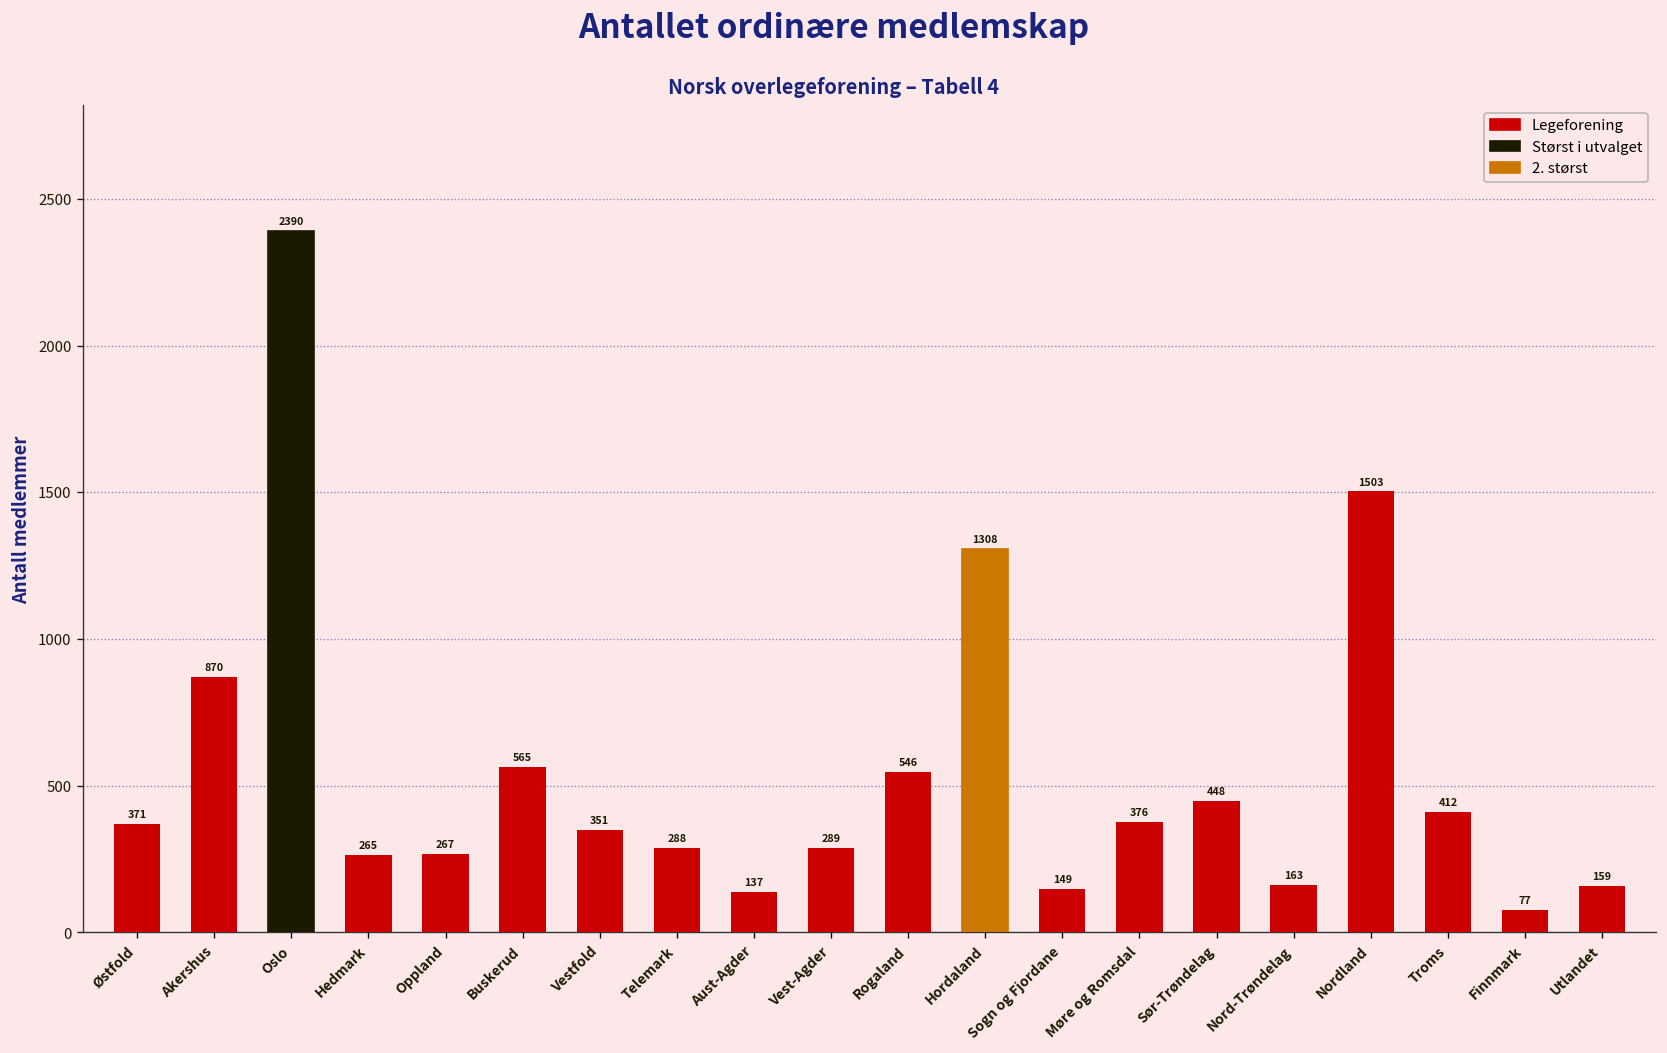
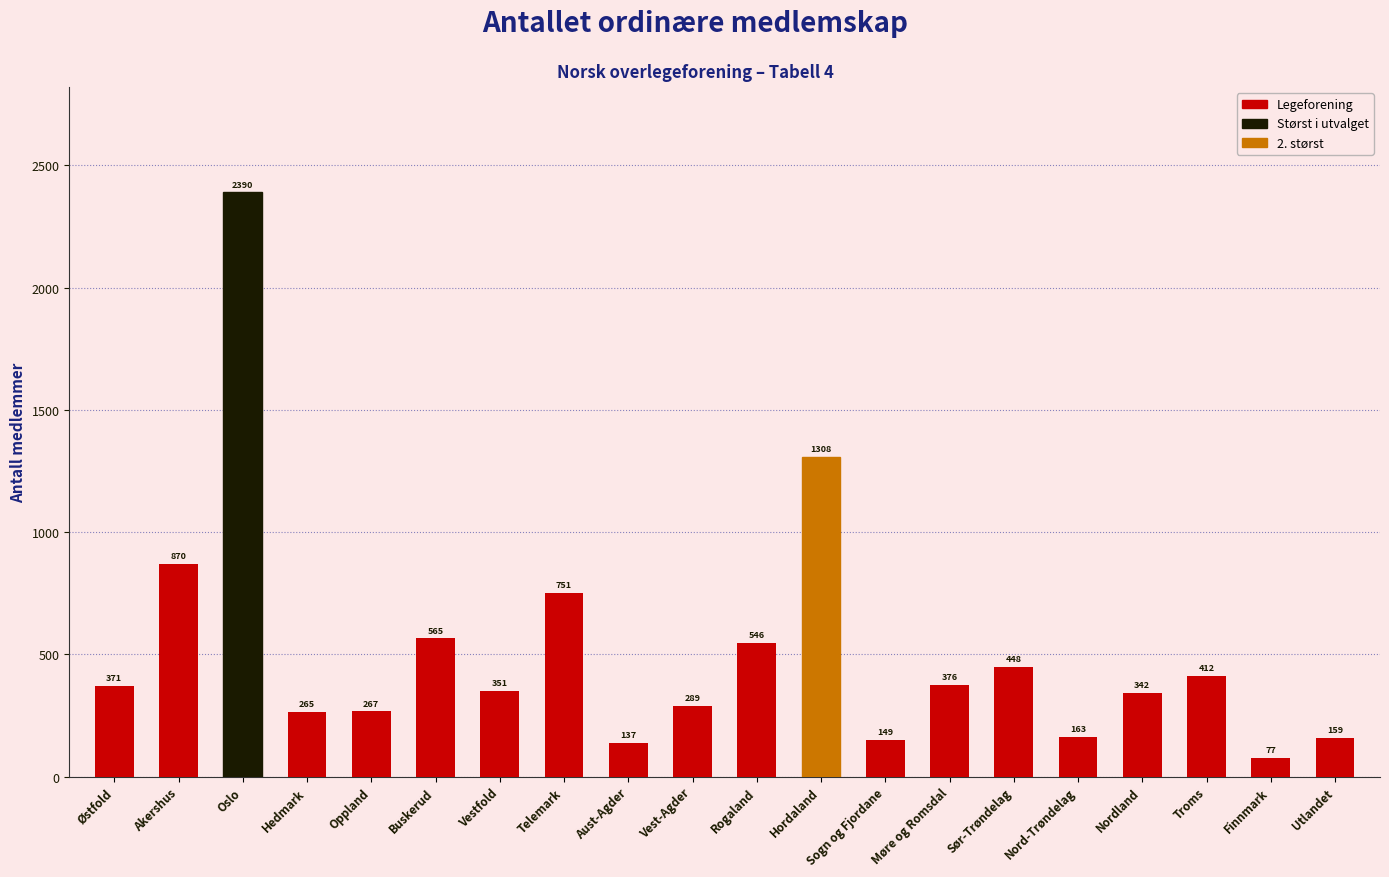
Telemark: 288 -> 751
Nordland: 1503 -> 342
